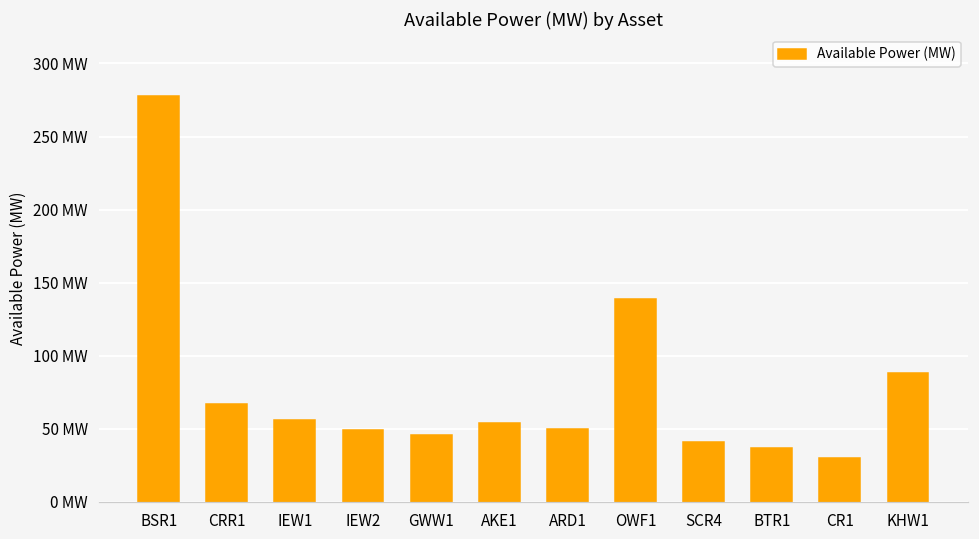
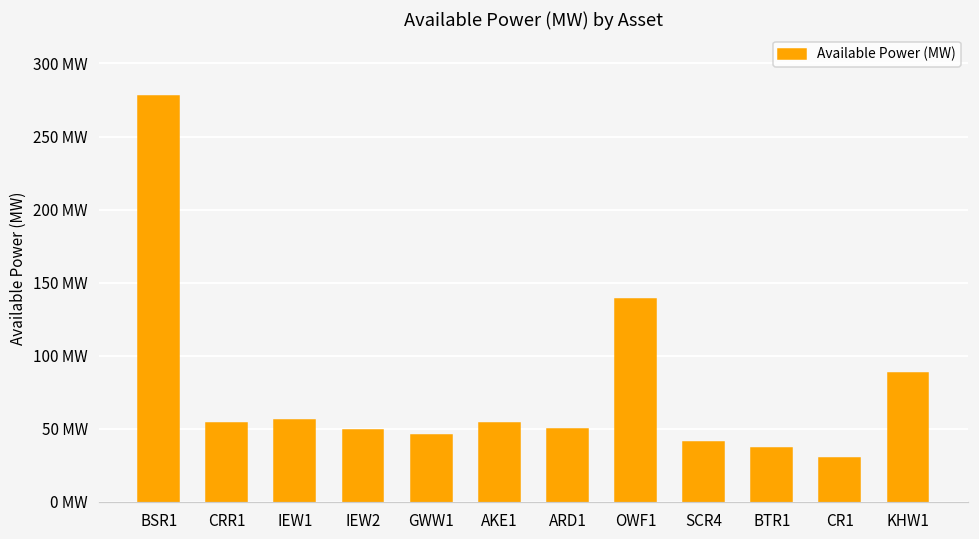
CRR1: 67 MW -> 54 MW
